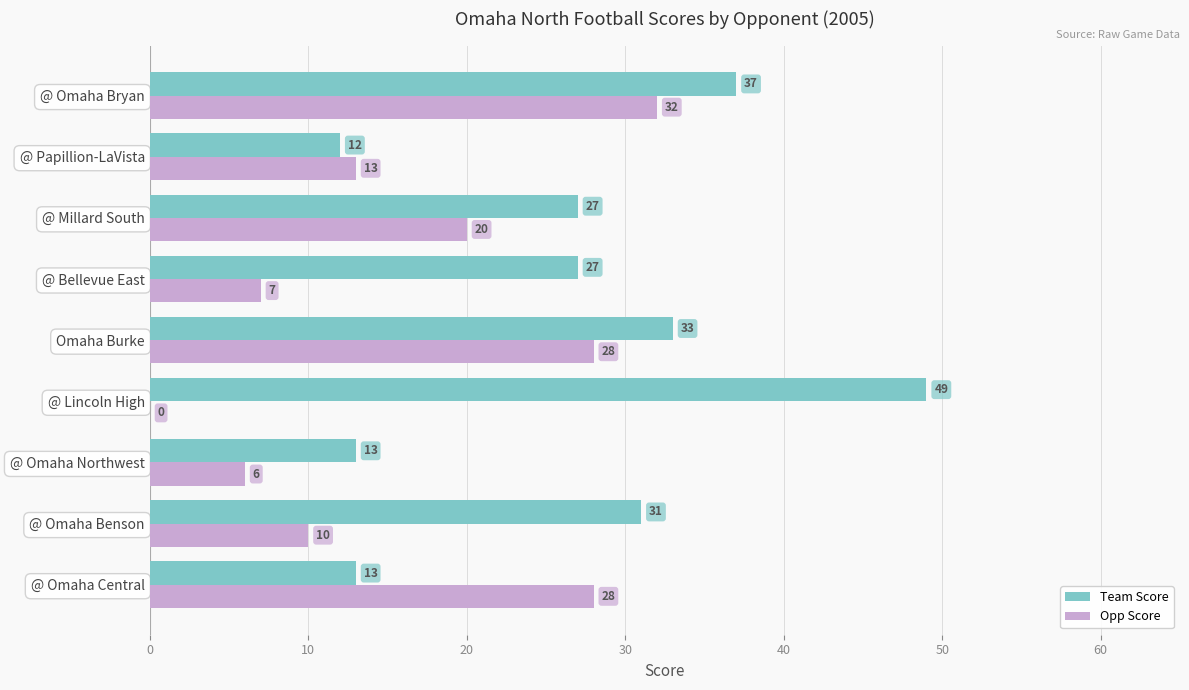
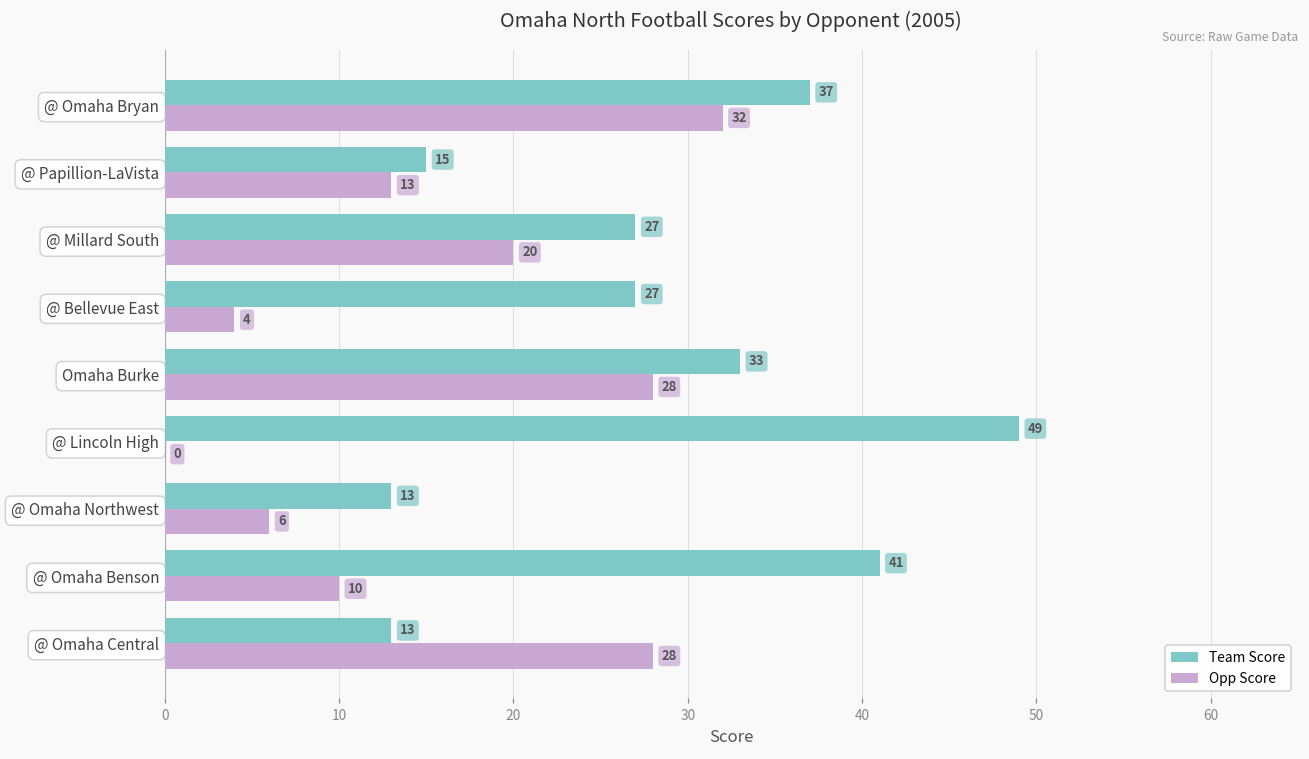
Team Score, @ Papillion-LaVista: 12 -> 15
Opp Score, @ Bellevue East: 7 -> 4
Team Score, @ Omaha Benson: 31 -> 41
